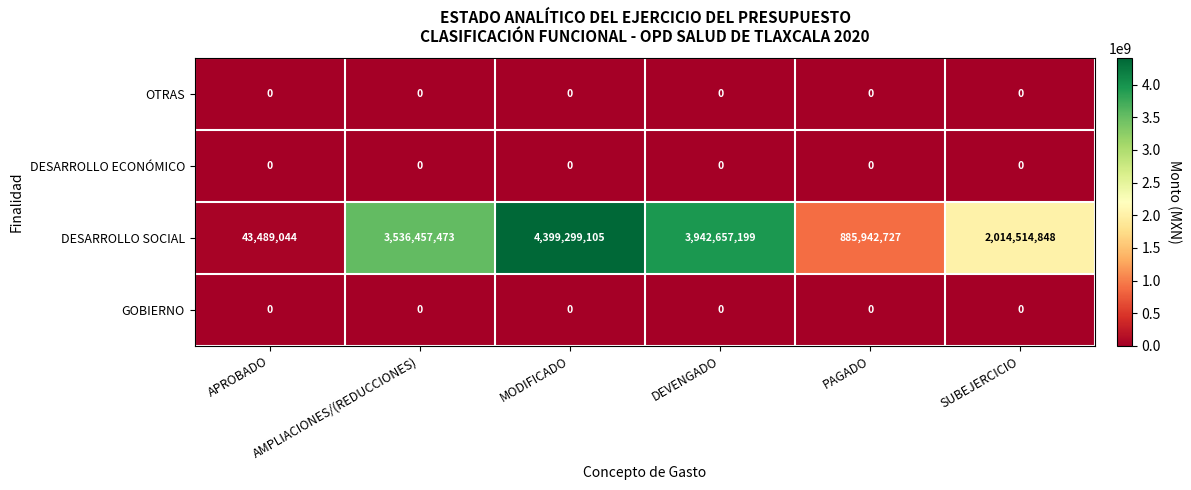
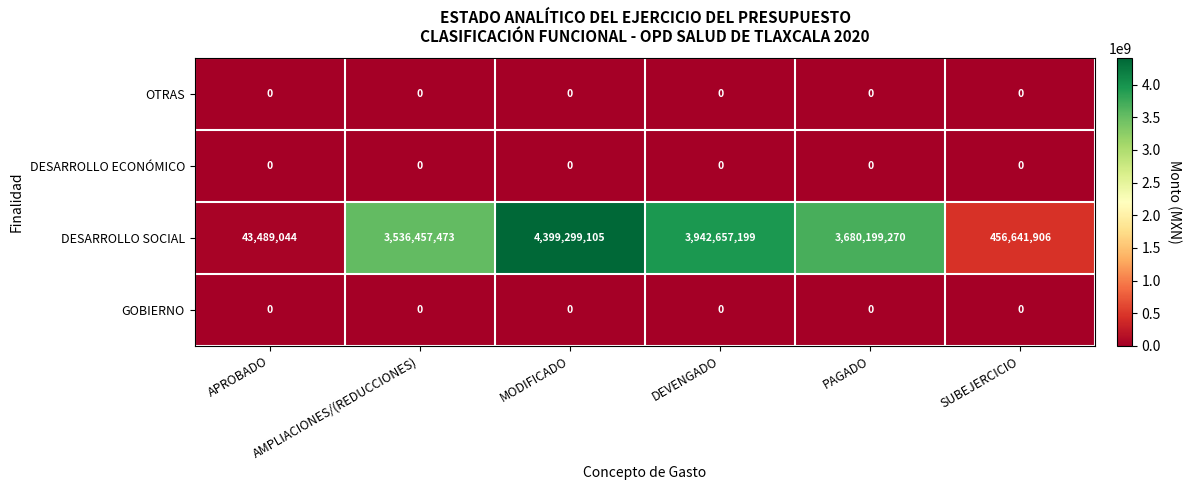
DESARROLLO SOCIAL, PAGADO: 885,942,727 -> 3,680,199,270
DESARROLLO SOCIAL, SUBEJERCICIO: 2,014,514,848 -> 456,641,906
